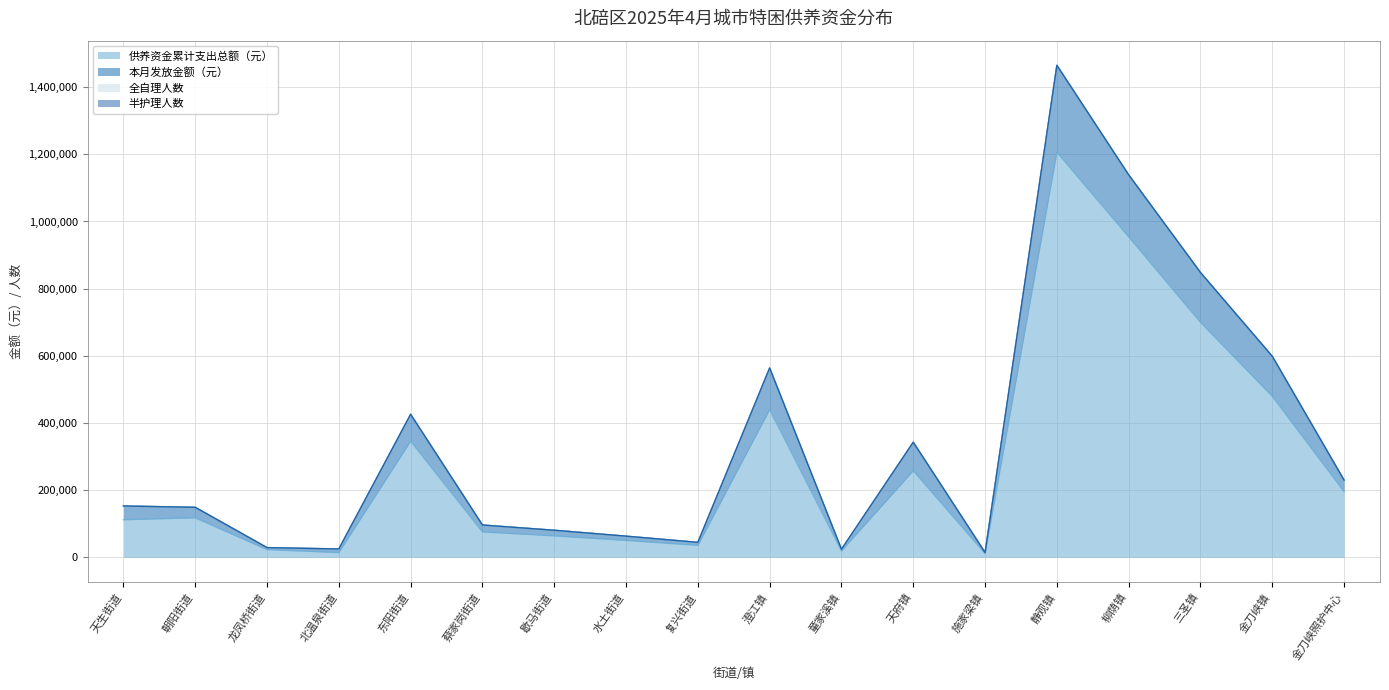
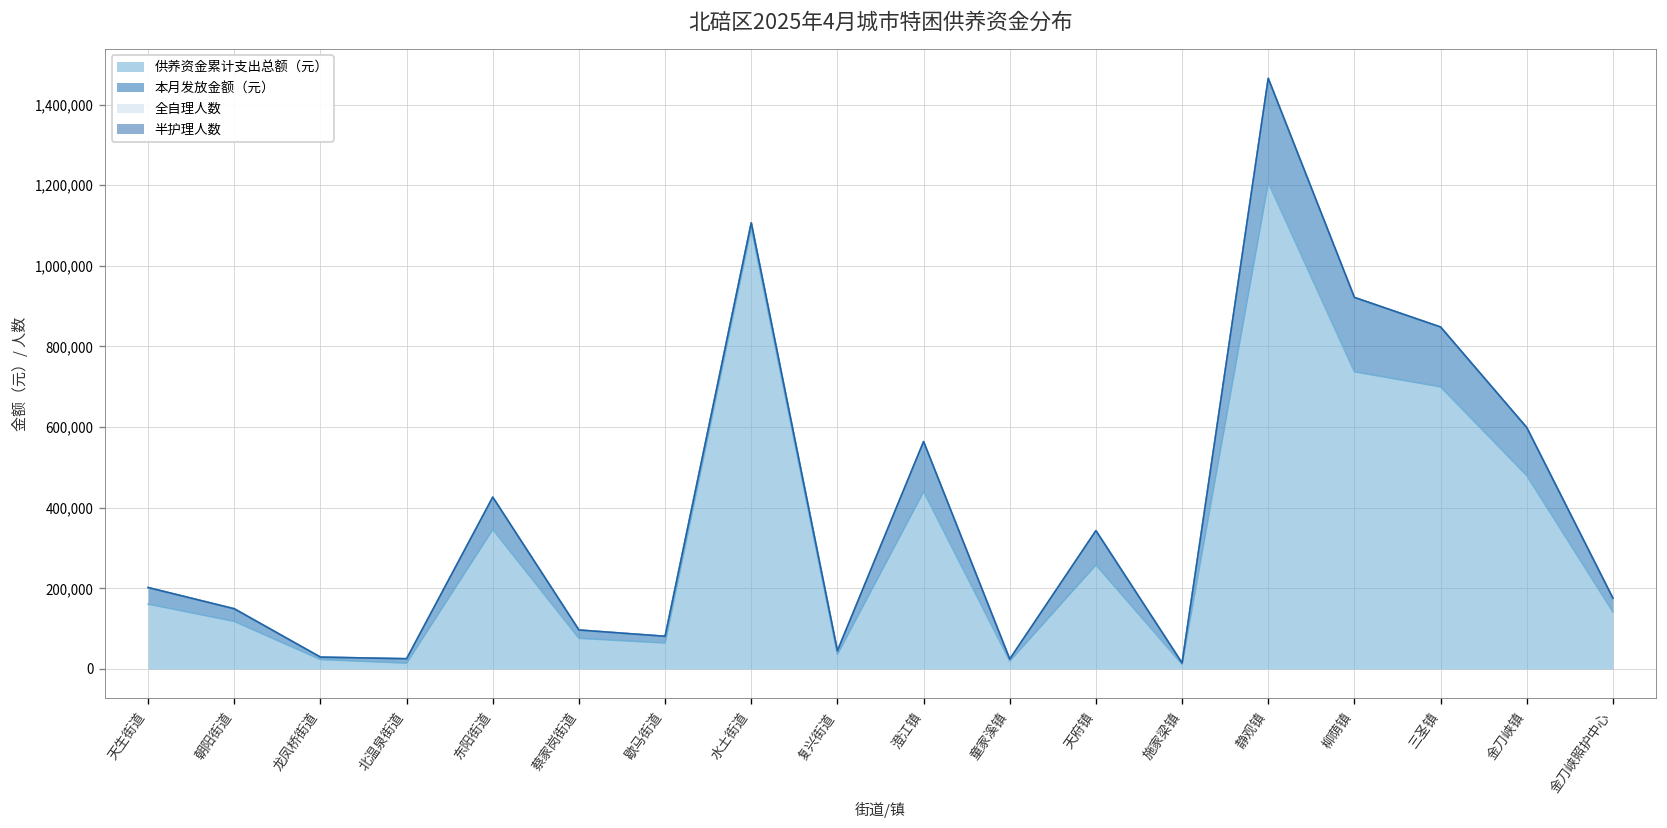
供养资金累计支出总额（元）, 天生街道: 110,000 -> 160,000
供养资金累计支出总额（元）, 水土街道: 50,000 -> 1,090,000
供养资金累计支出总额（元）, 柳荫镇: 950,000 -> 740,000
供养资金累计支出总额（元）, 金刀峡照护中心: 200,000 -> 140,000
